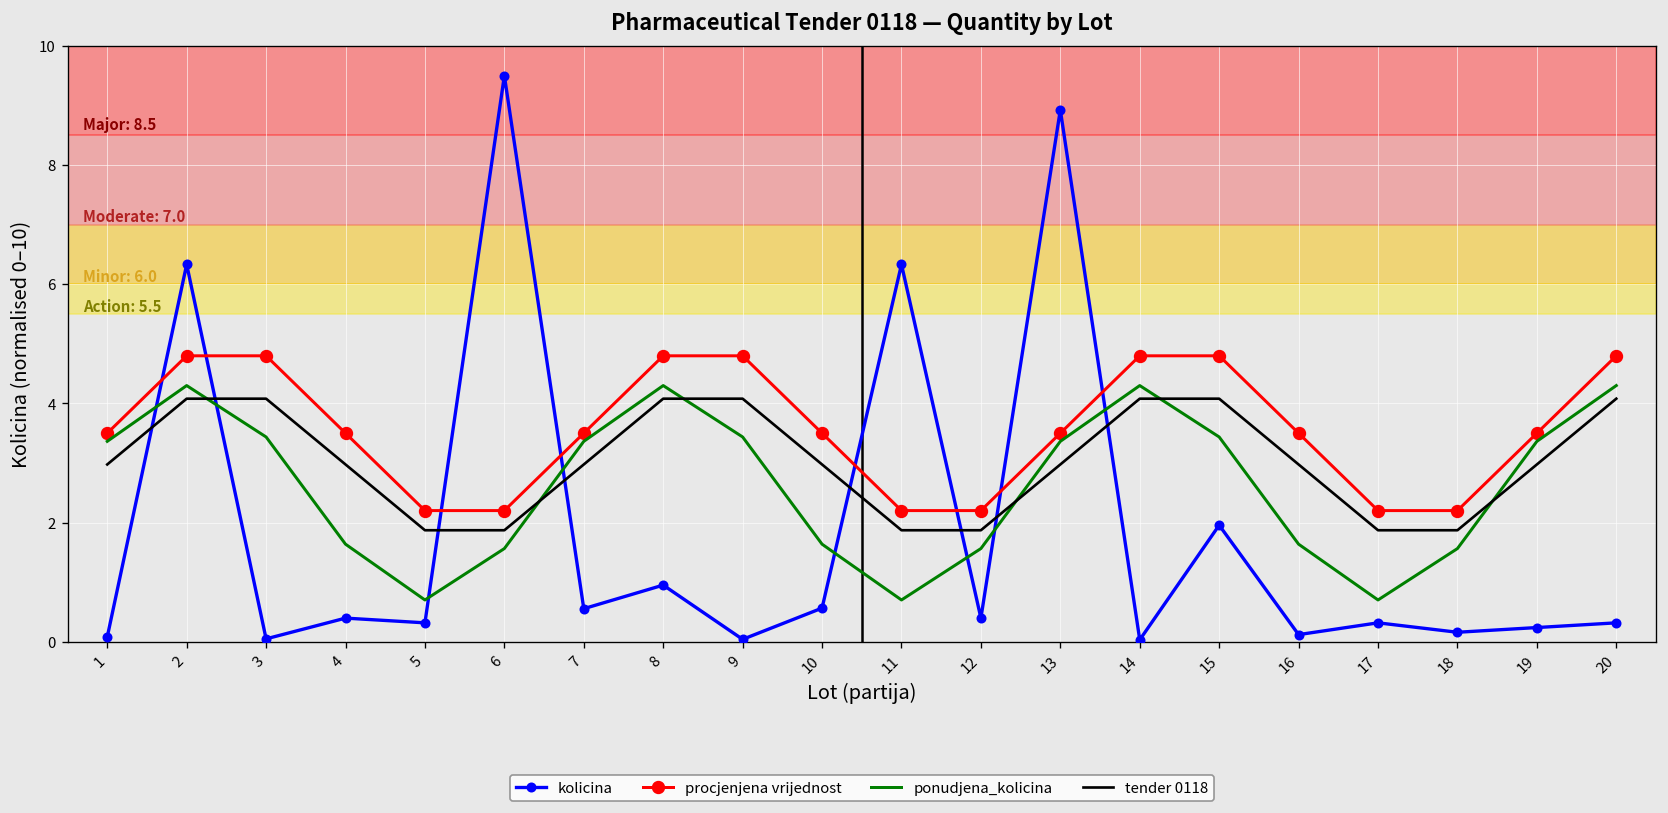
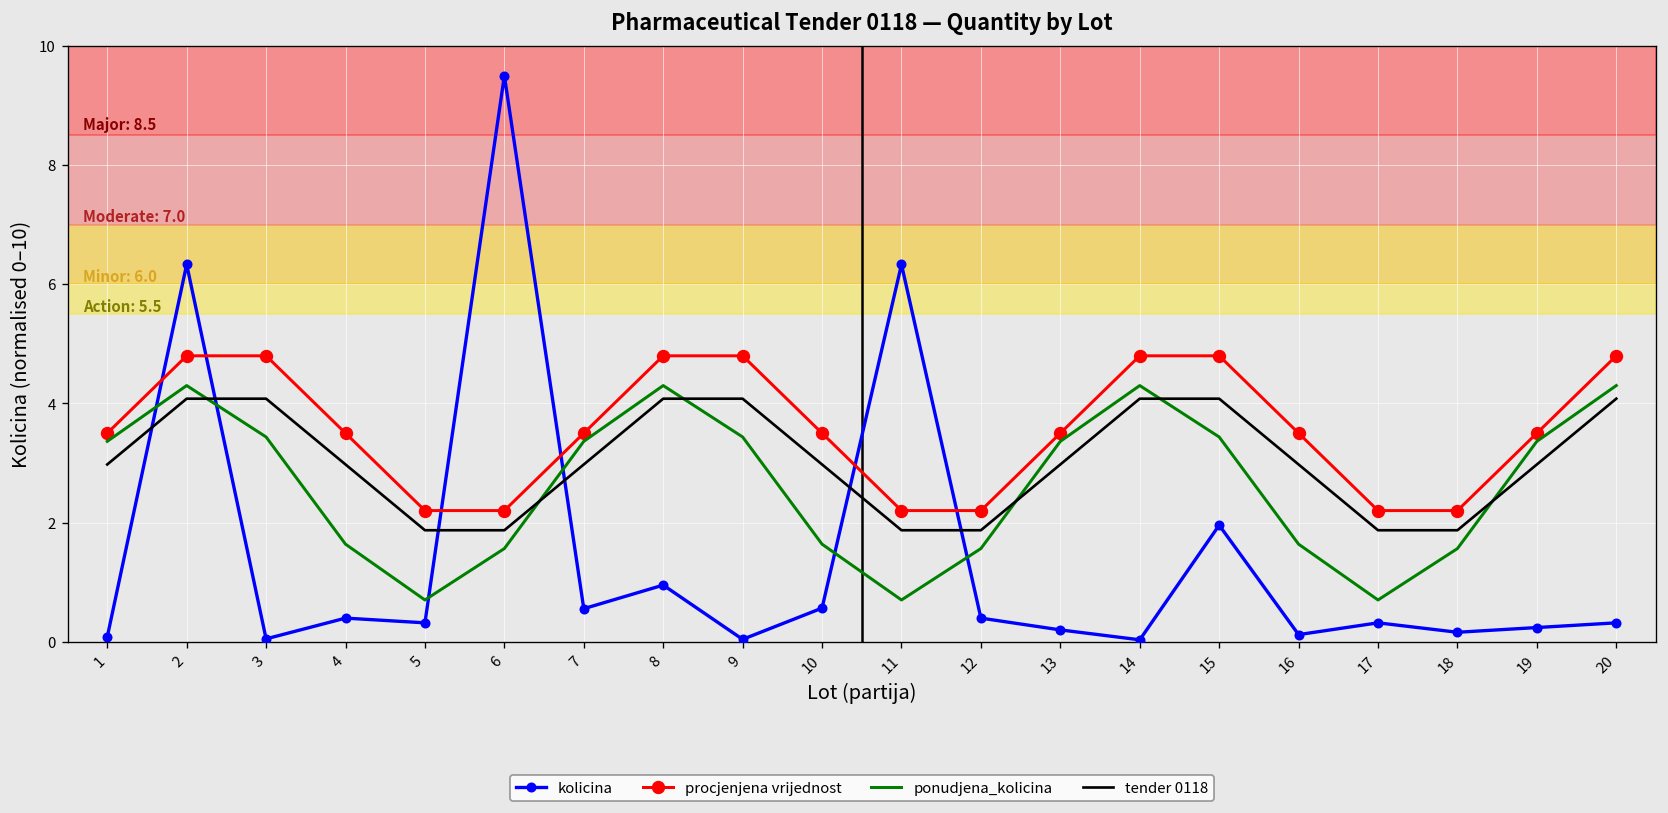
kolicina, 13: 8.9 -> 0.2
